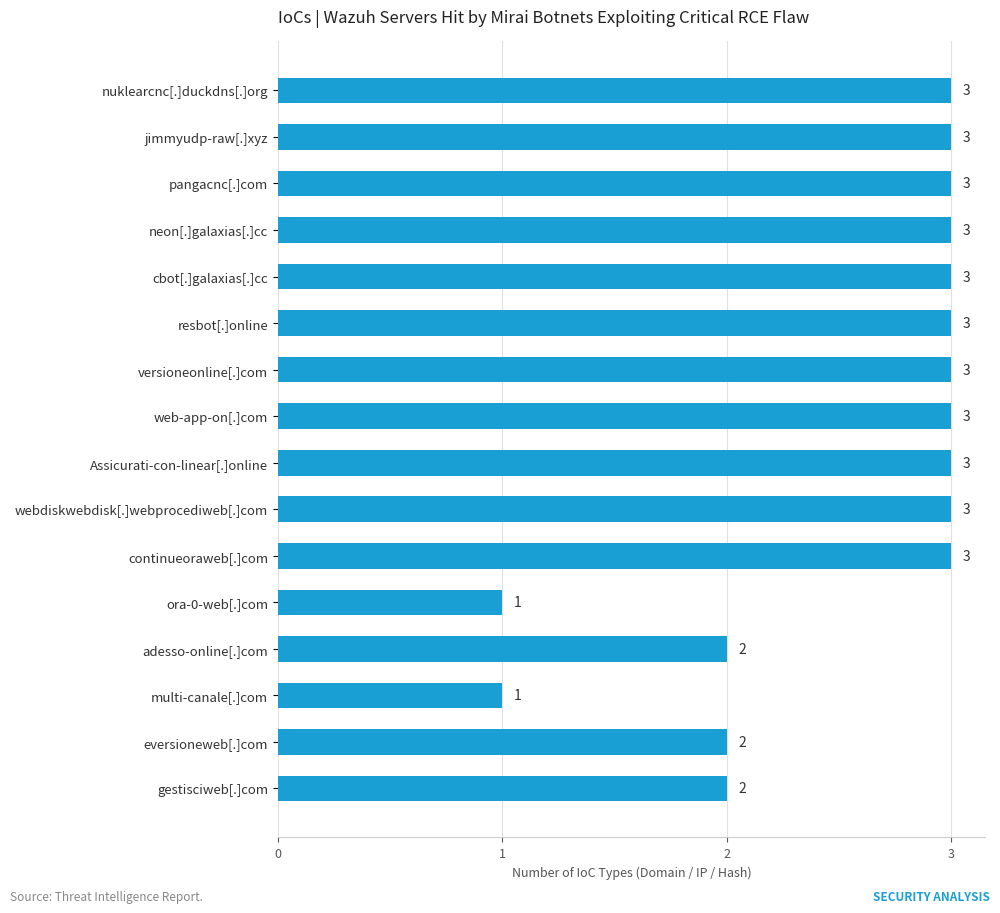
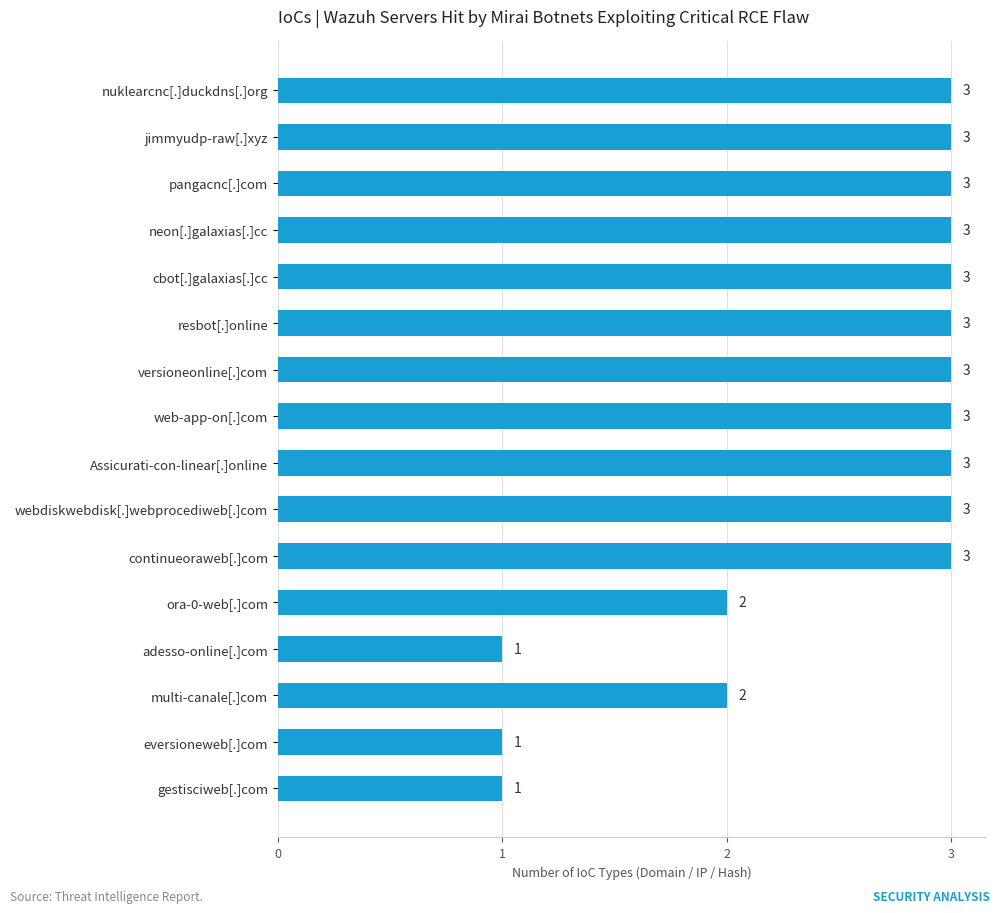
ora-0-web[.]com: 1 -> 2
adesso-online[.]com: 2 -> 1
multi-canale[.]com: 1 -> 2
eversioneweb[.]com: 2 -> 1
gestisciweb[.]com: 2 -> 1
